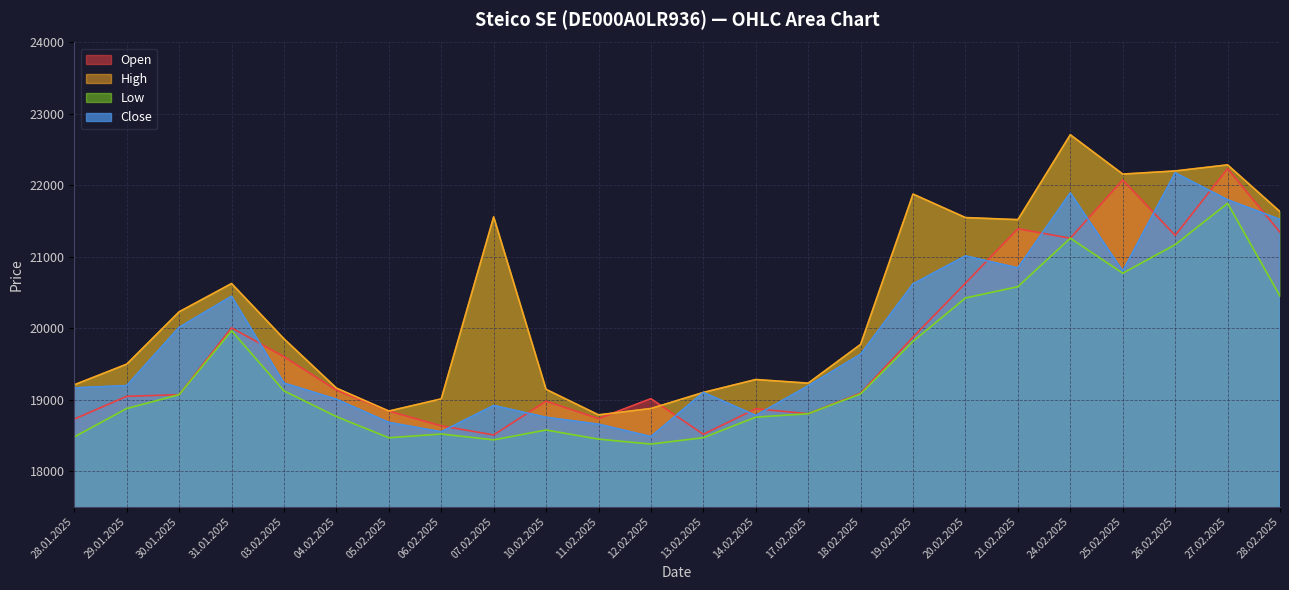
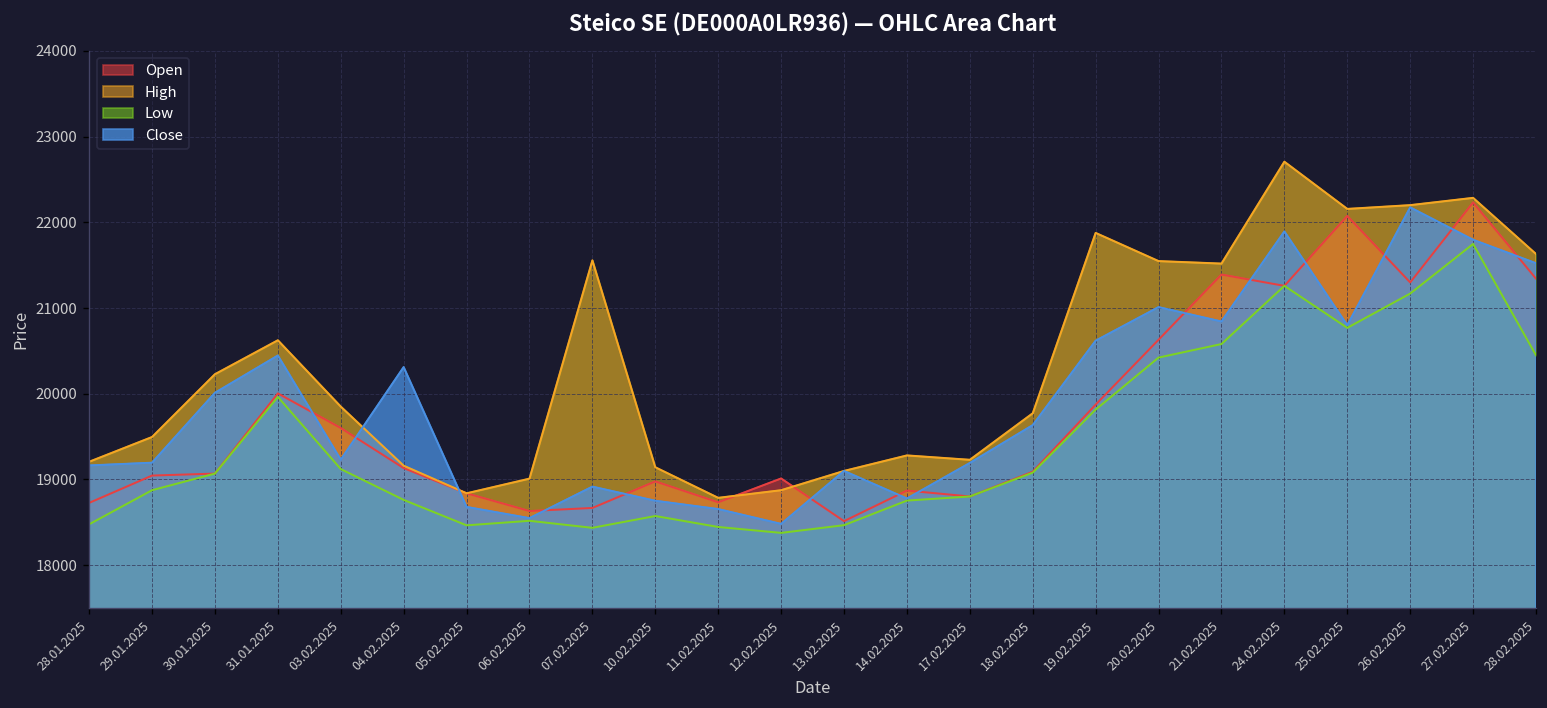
Close, 04.02.2025: 19000 -> 20300
Open, 07.02.2025: 18500 -> 18700
